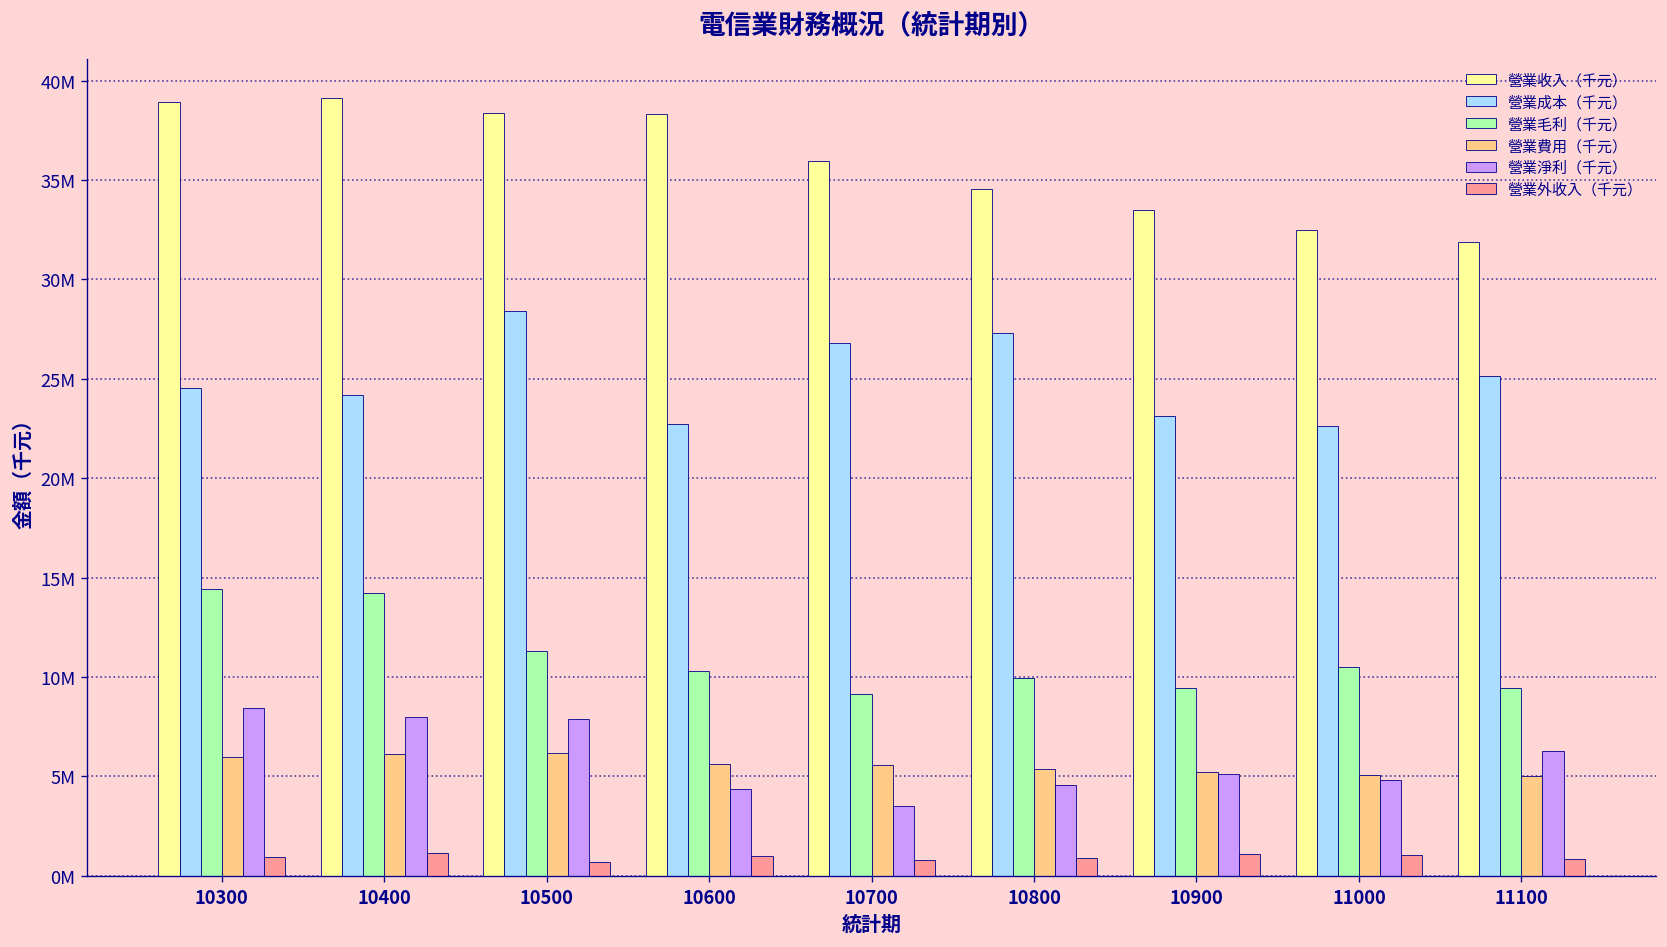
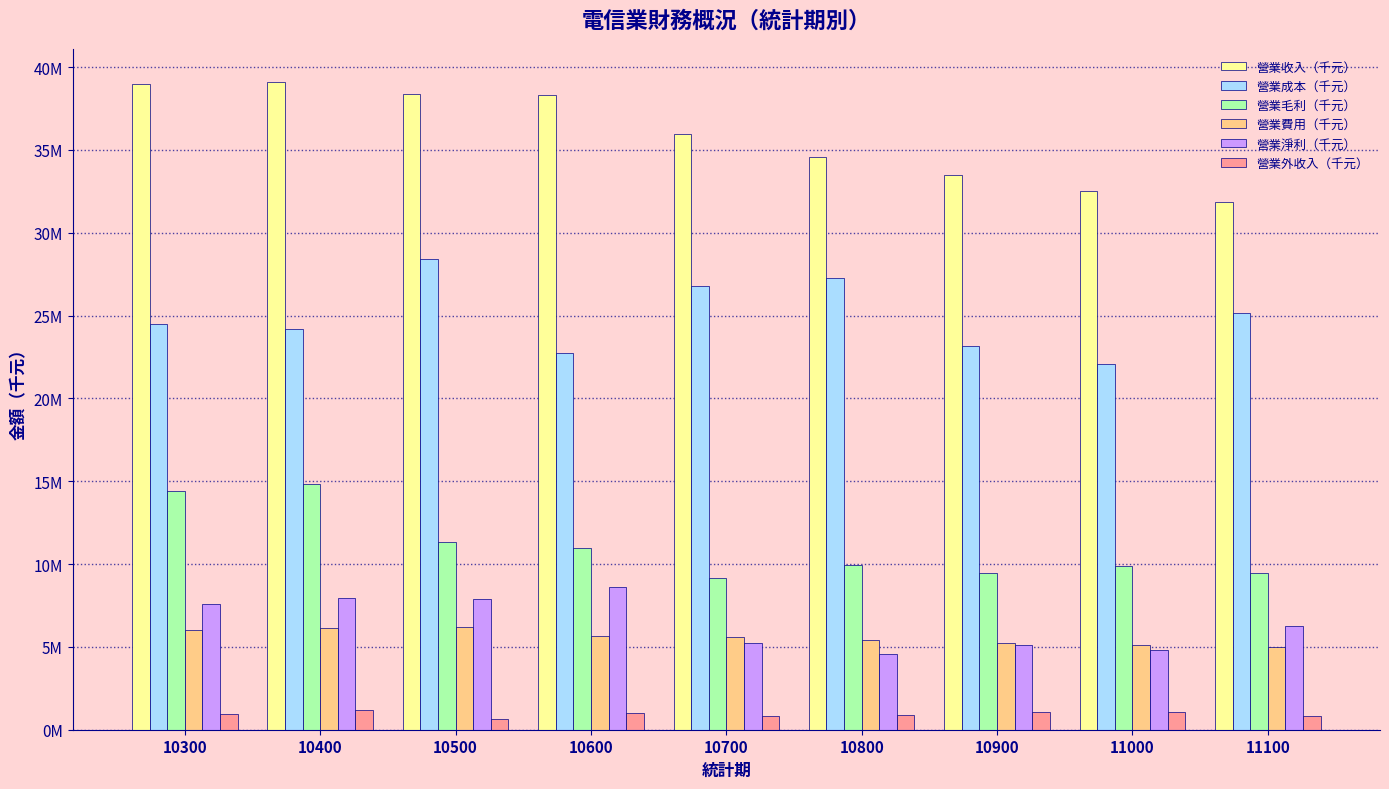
營業淨利（千元）, 10300: 8400000 -> 7600000
營業毛利（千元）, 10400: 14200000 -> 14800000
營業毛利（千元）, 10600: 10300000 -> 11000000
營業淨利（千元）, 10600: 4400000 -> 8600000
營業淨利（千元）, 10700: 3500000 -> 5300000
營業成本（千元）, 11000: 22600000 -> 22100000
營業毛利（千元）, 11000: 10500000 -> 9900000
